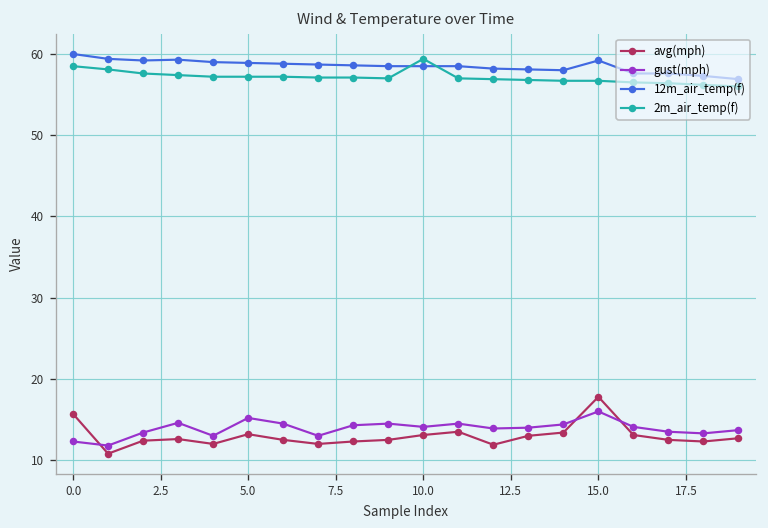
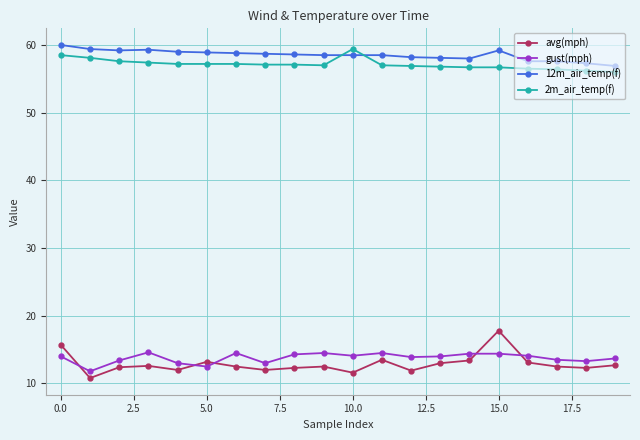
gust(mph), 0.0: 12 -> 14
gust(mph), 5.0: 15 -> 13
avg(mph), 10.0: 13 -> 12
gust(mph), 15.0: 16 -> 14
